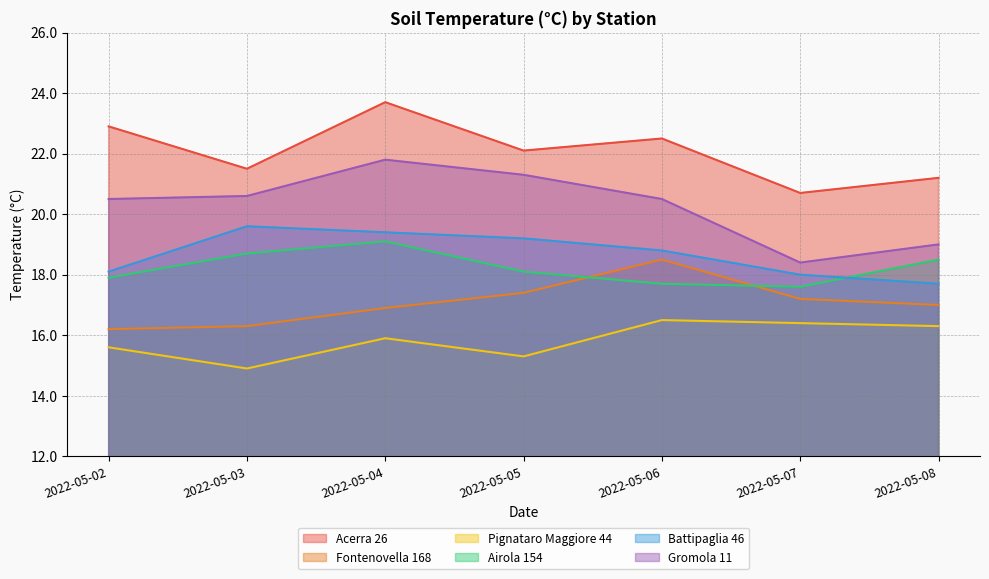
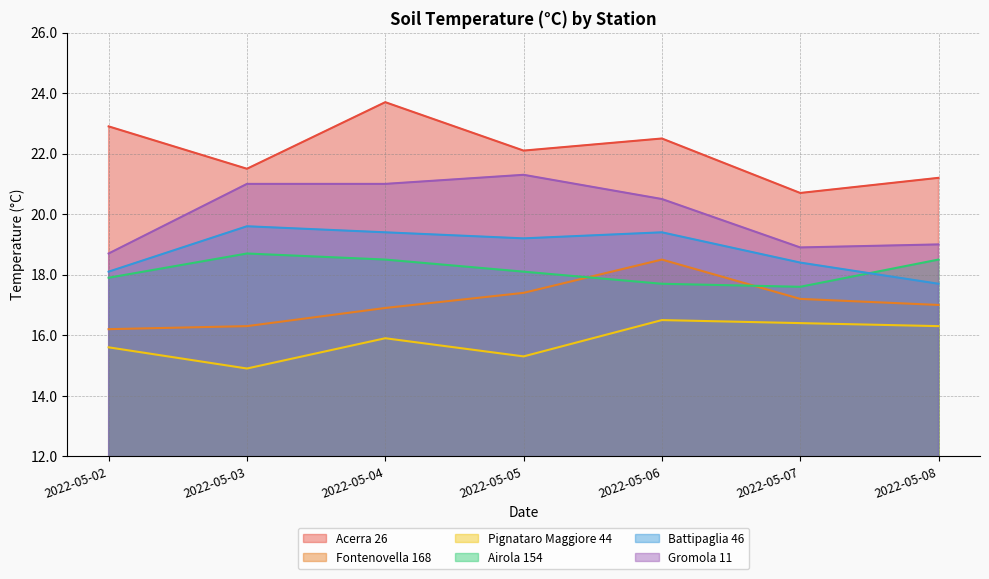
Gromola 11, 2022-05-02: 20.5 -> 18.7
Gromola 11, 2022-05-03: 20.6 -> 21.0
Airola 154, 2022-05-04: 19.1 -> 18.5
Gromola 11, 2022-05-04: 21.8 -> 21.0
Battipaglia 46, 2022-05-06: 18.8 -> 19.4
Battipaglia 46, 2022-05-07: 18.0 -> 18.4
Gromola 11, 2022-05-07: 18.4 -> 18.9
